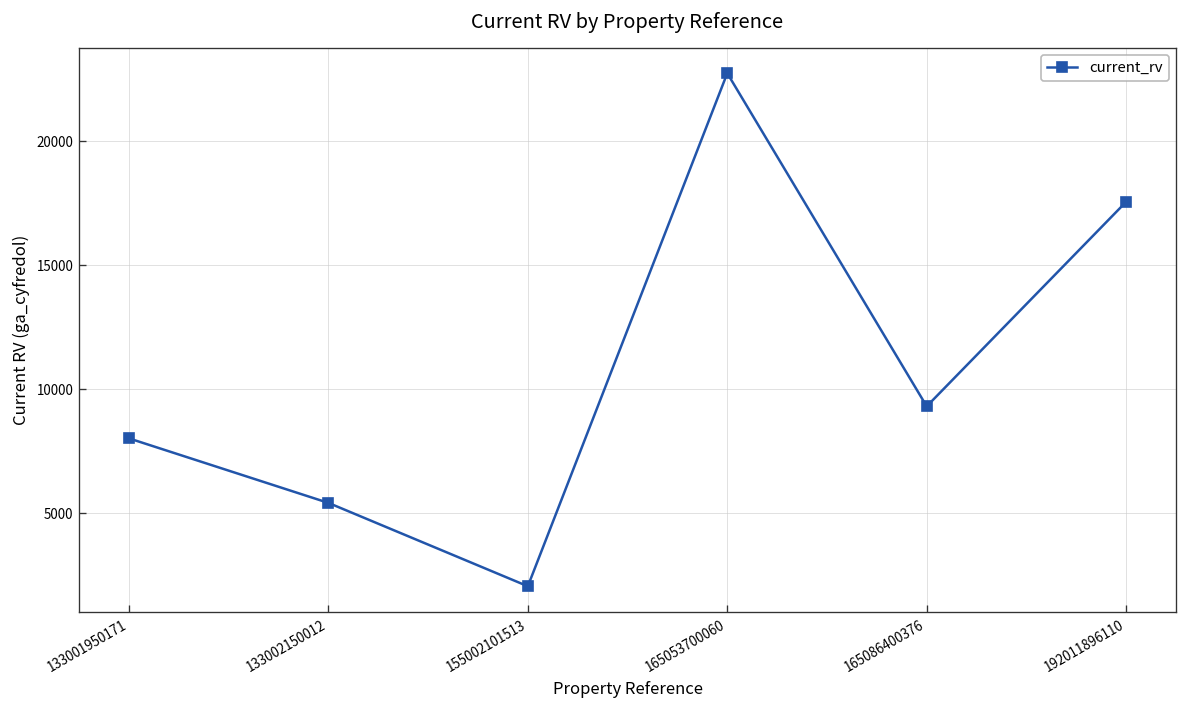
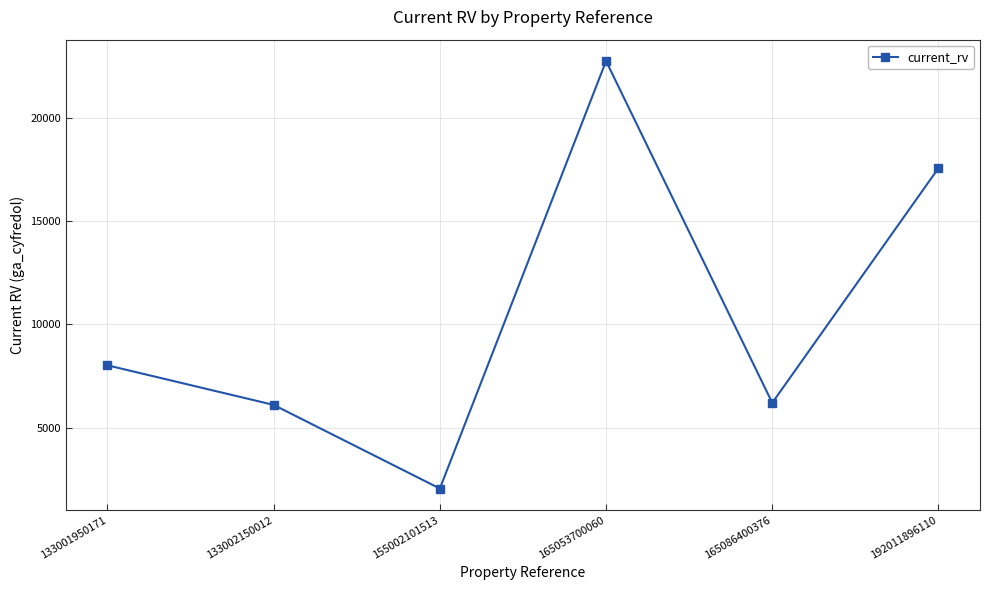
133002150012: 5400 -> 6100
165086400376: 9300 -> 6200
